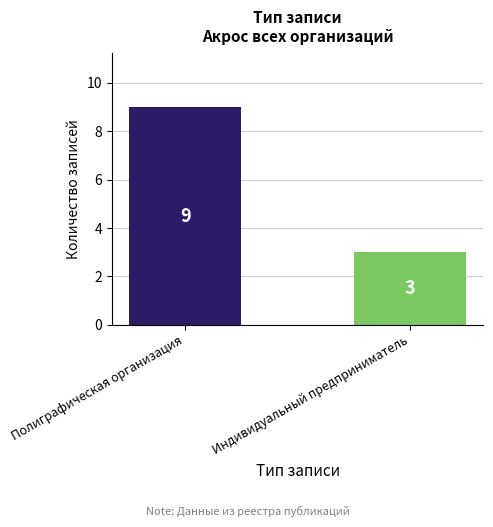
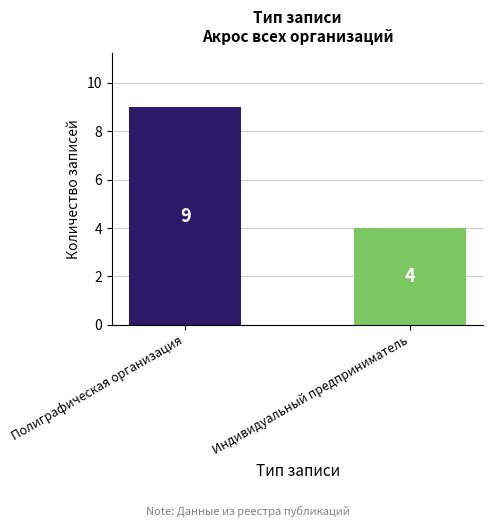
Индивидуальный предприниматель: 3 -> 4
